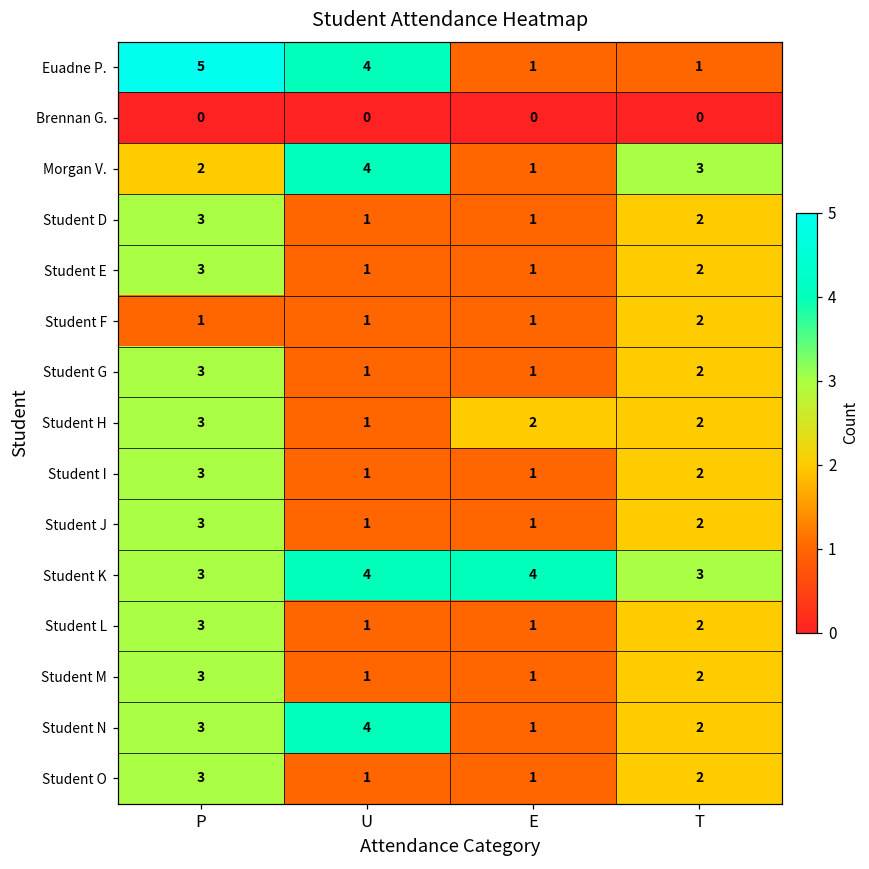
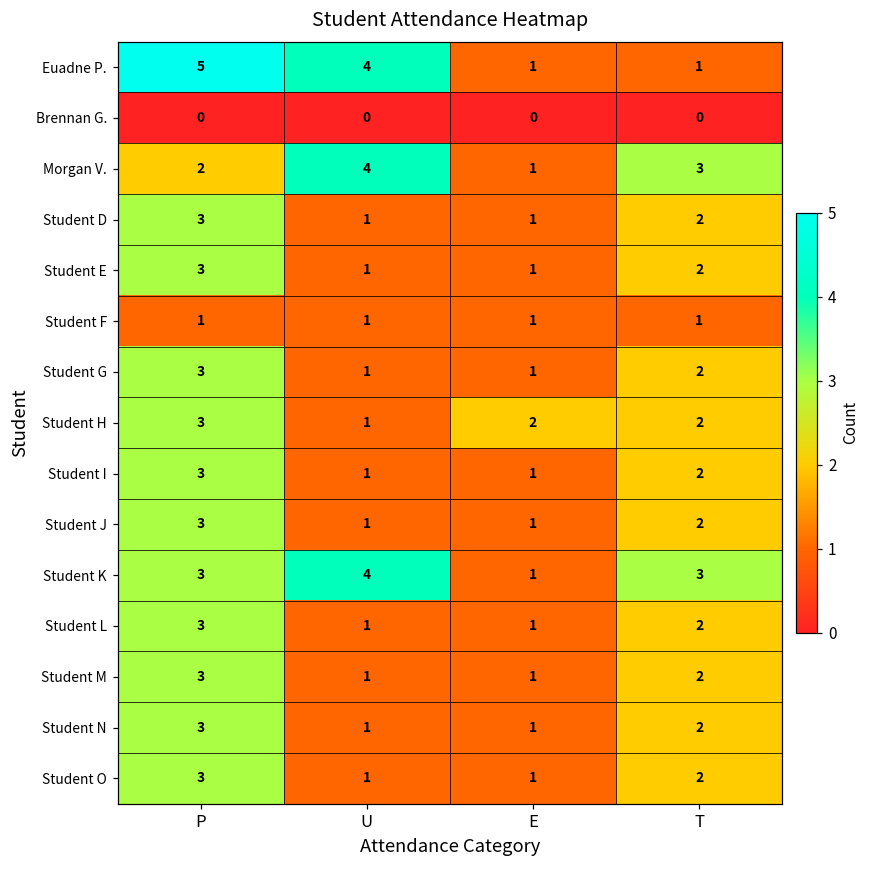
Student F, T: 2 -> 1
Student K, E: 4 -> 1
Student N, U: 4 -> 1
